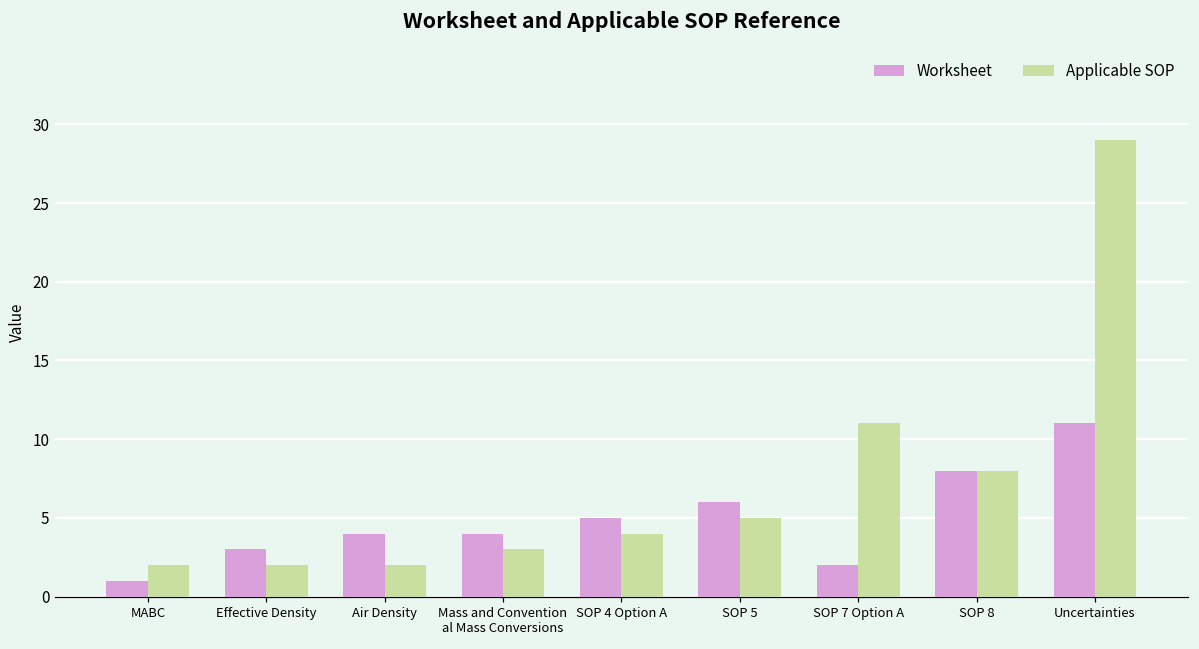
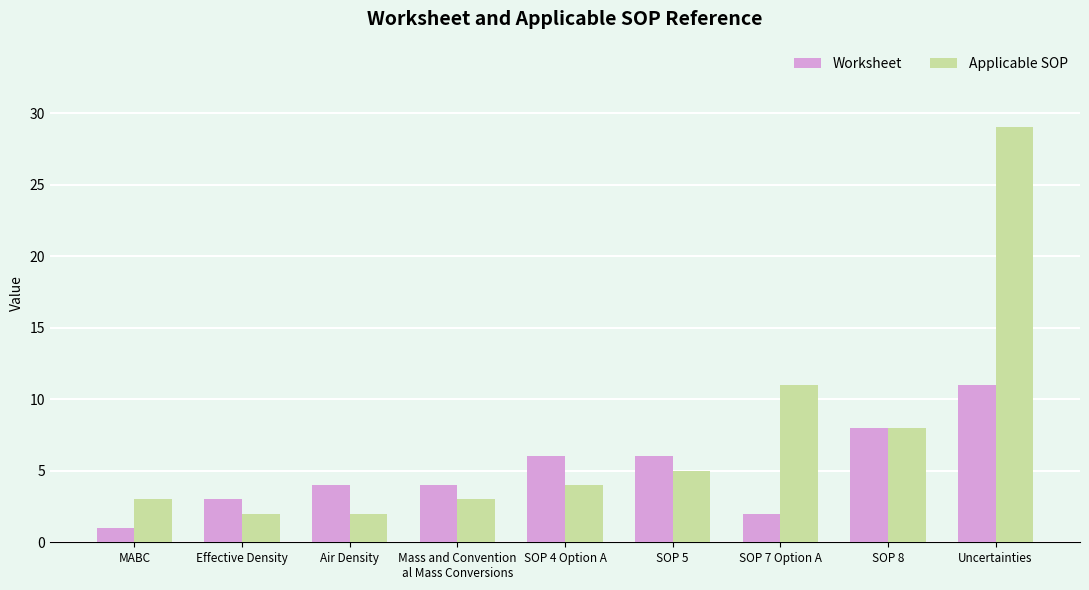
Applicable SOP, MABC: 2 -> 3
Worksheet, SOP 4 Option A: 5 -> 6
